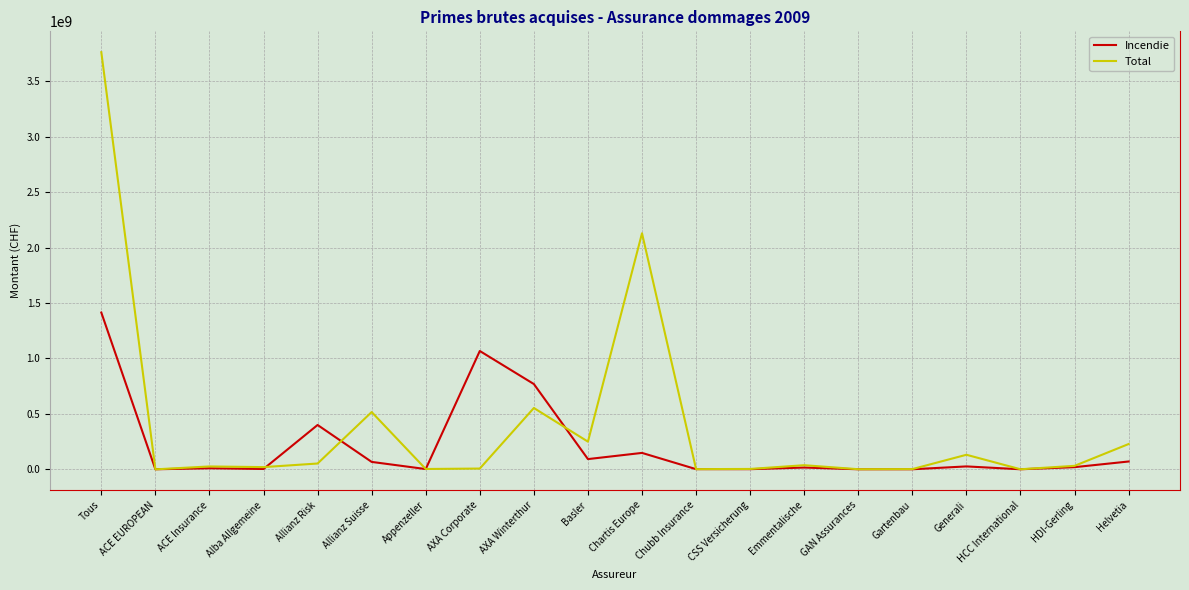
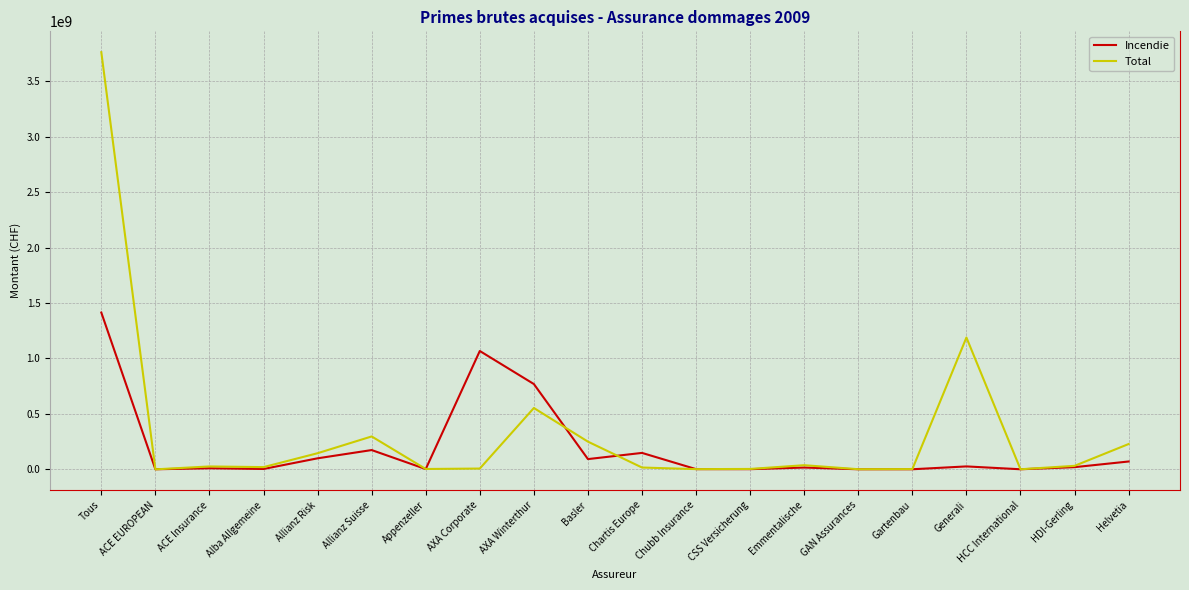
Incendie, Allianz Risk: 400000000 -> 100000000
Total, Allianz Risk: 50000000 -> 140000000
Incendie, Allianz Suisse: 70000000 -> 170000000
Total, Allianz Suisse: 520000000 -> 300000000
Total, Chartis Europe: 2130000000 -> 20000000
Total, Generali: 130000000 -> 1190000000
